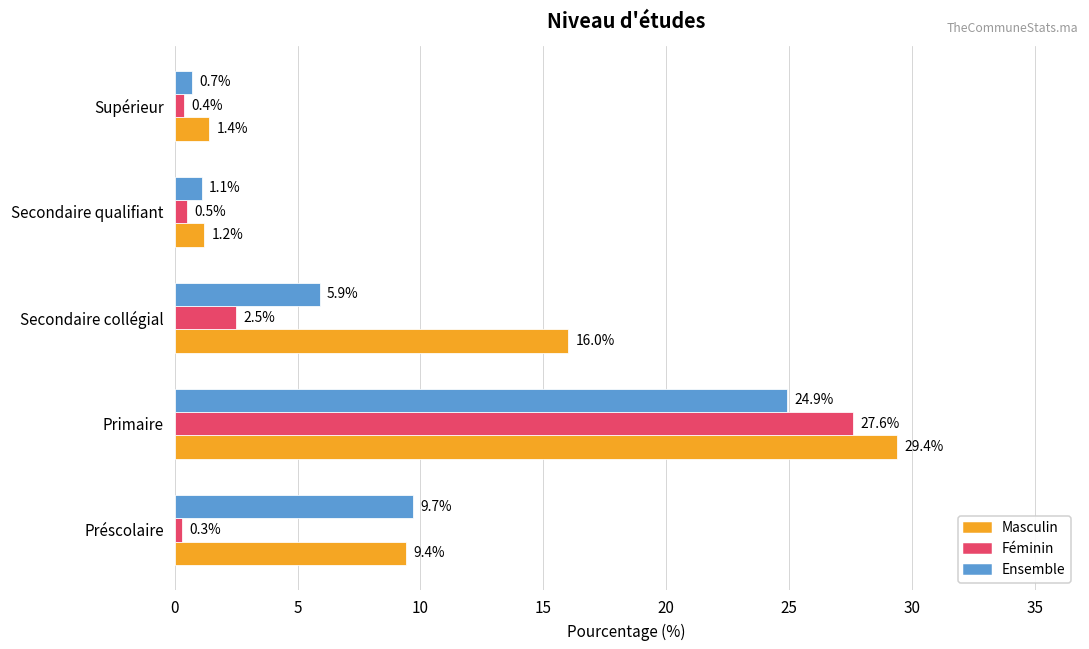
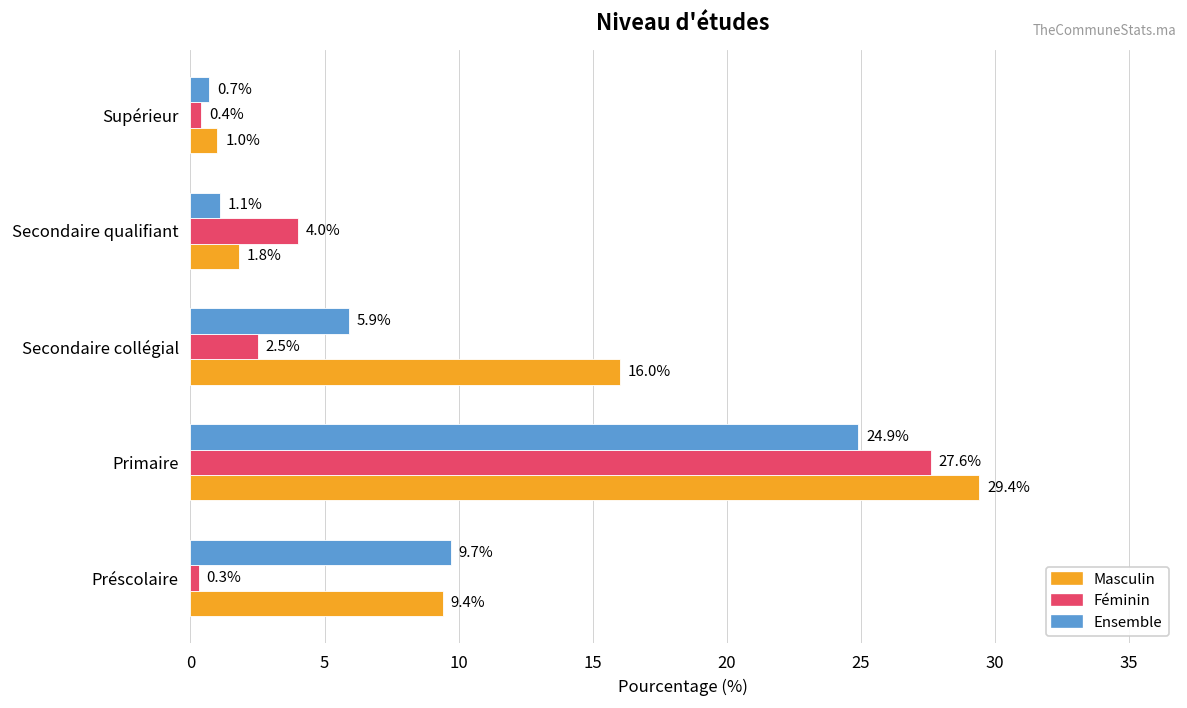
Masculin, Supérieur: 1.4% -> 1.0%
Féminin, Secondaire qualifiant: 0.5% -> 4.0%
Masculin, Secondaire qualifiant: 1.2% -> 1.8%
